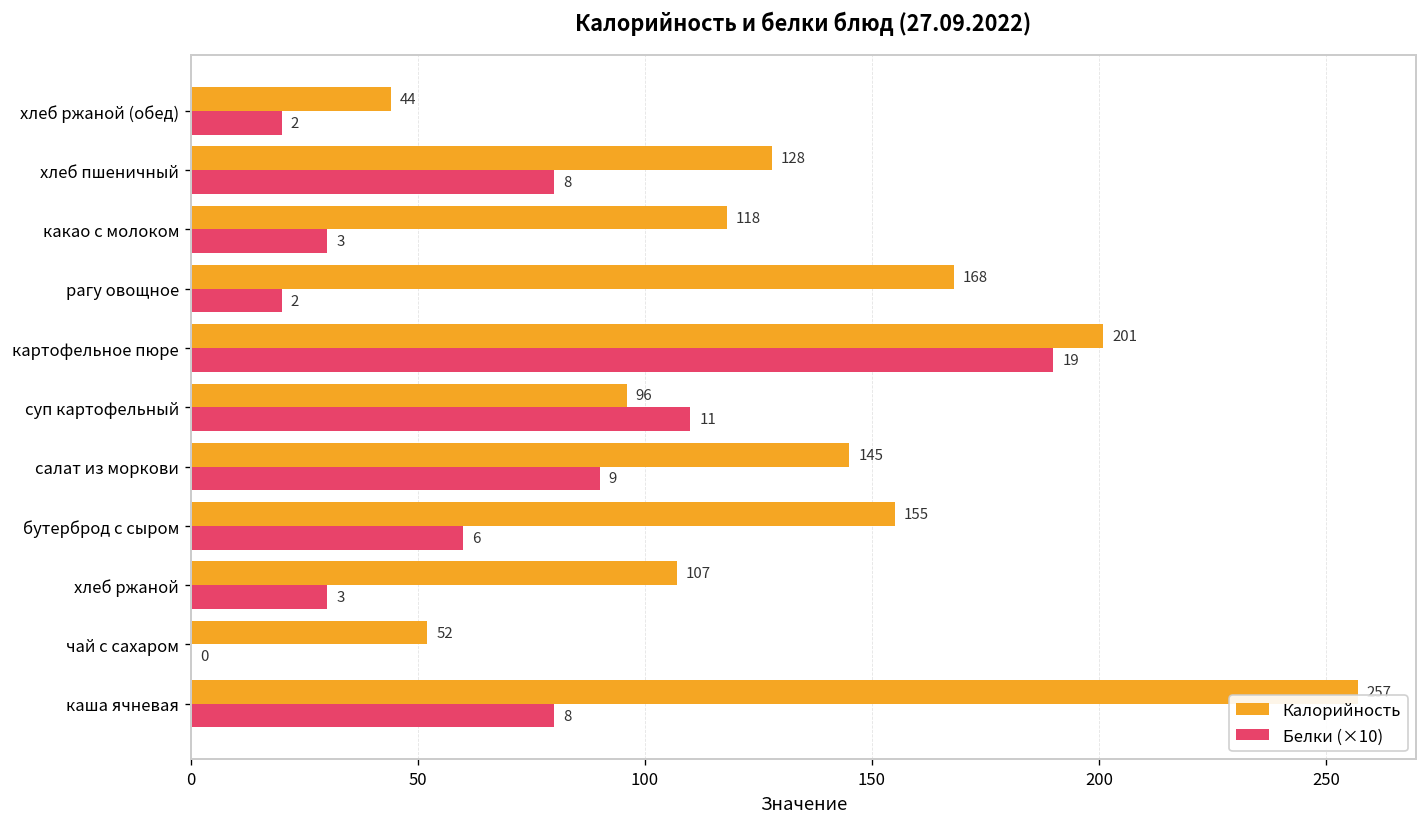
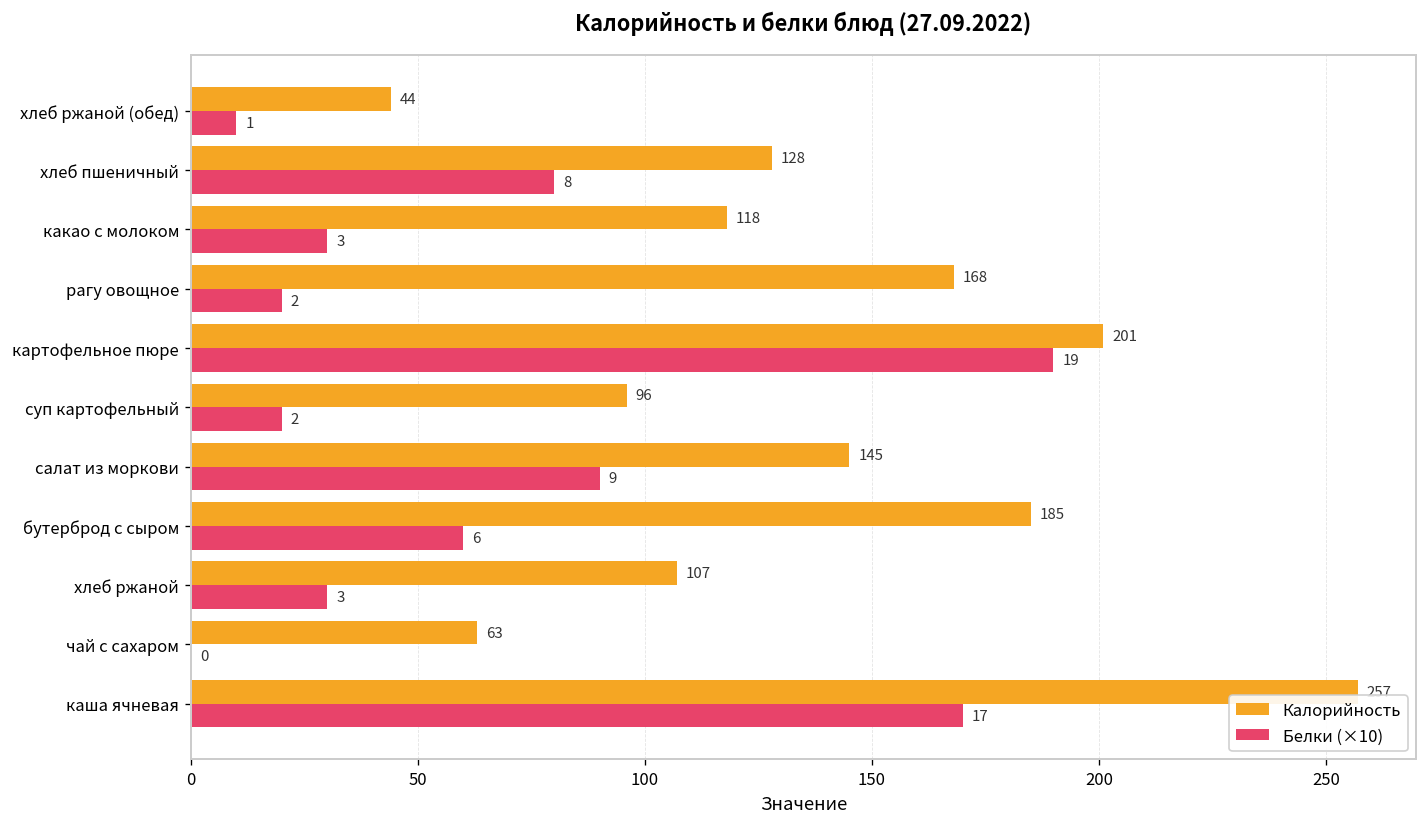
Белки (×10), хлеб ржаной (обед): 2 -> 1
Белки (×10), суп картофельный: 11 -> 2
Калорийность, бутерброд с сыром: 155 -> 185
Калорийность, чай с сахаром: 52 -> 63
Белки (×10), каша ячневая: 8 -> 17
